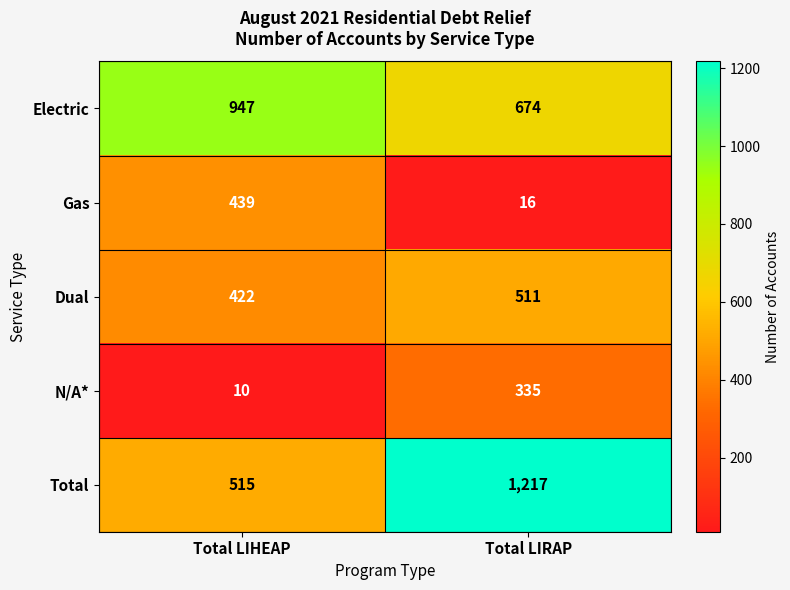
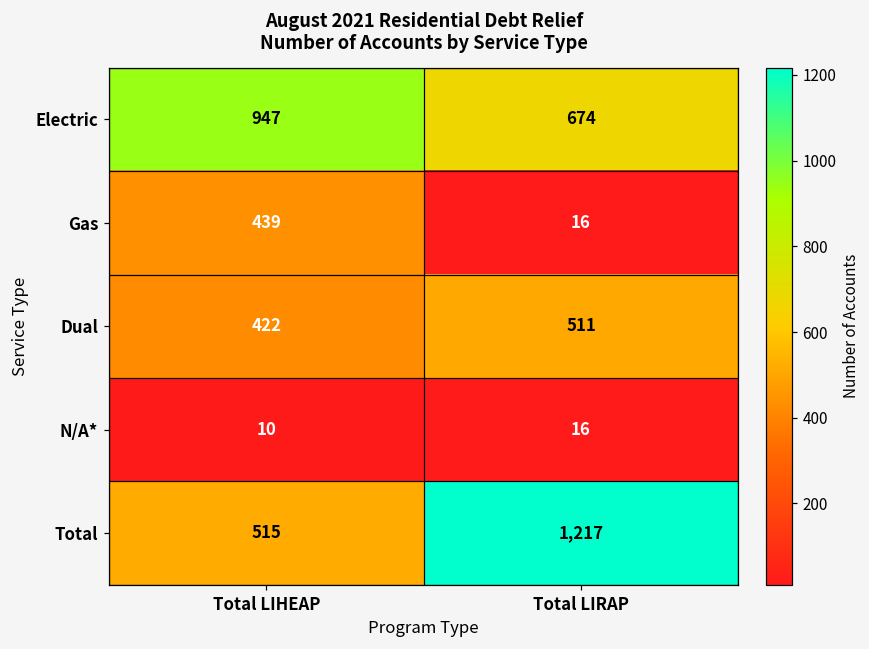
N/A*, Total LIRAP: 335 -> 16
